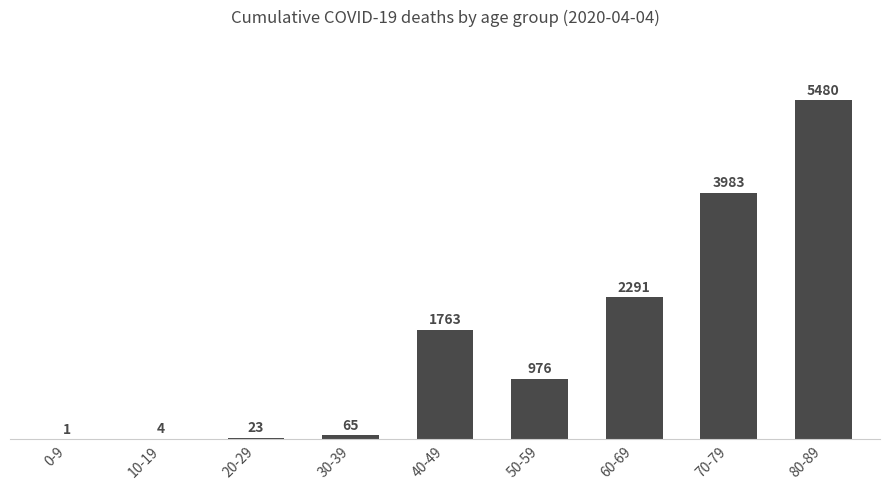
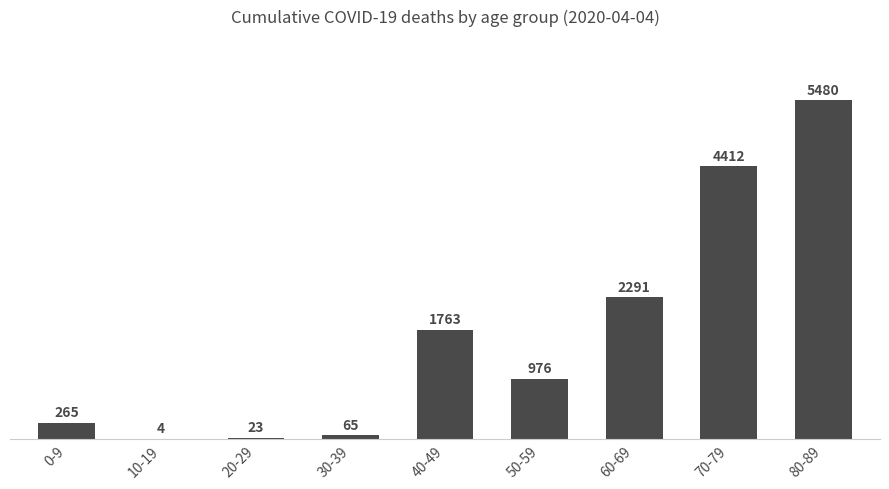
0-9: 1 -> 265
70-79: 3983 -> 4412
